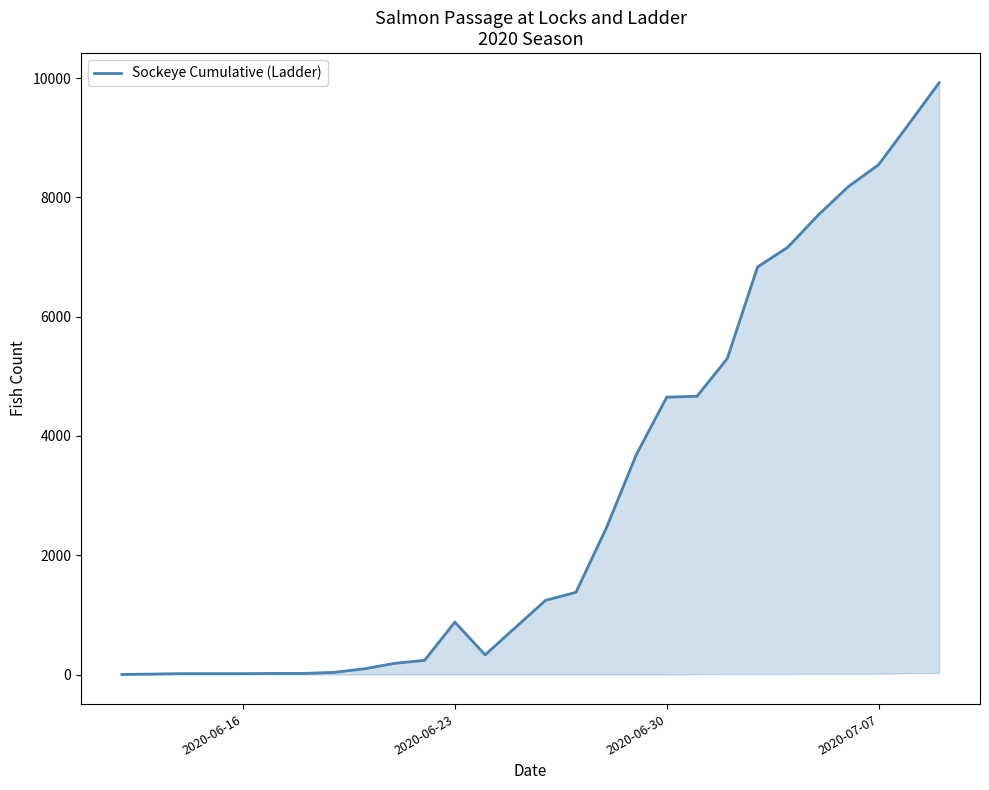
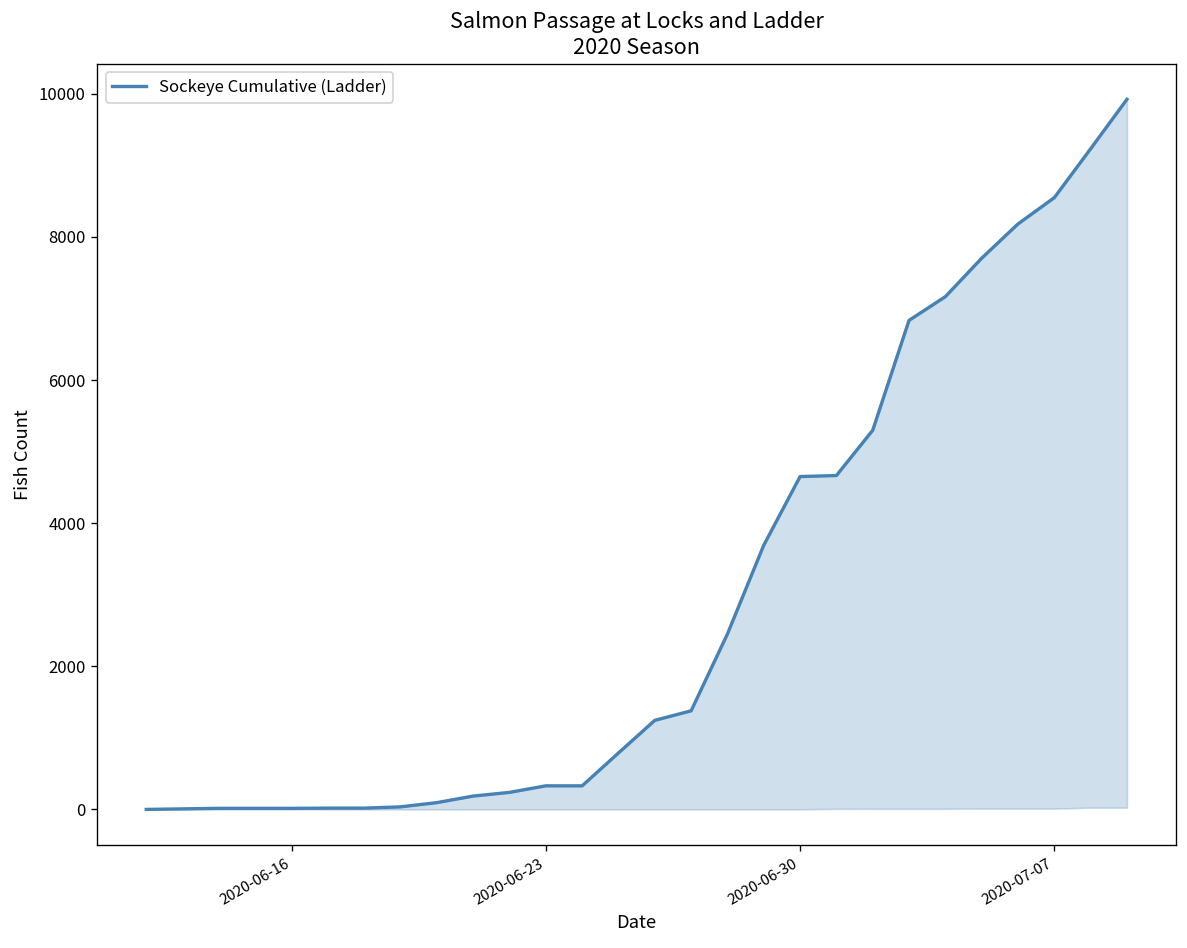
2020-06-23: 900 -> 300
